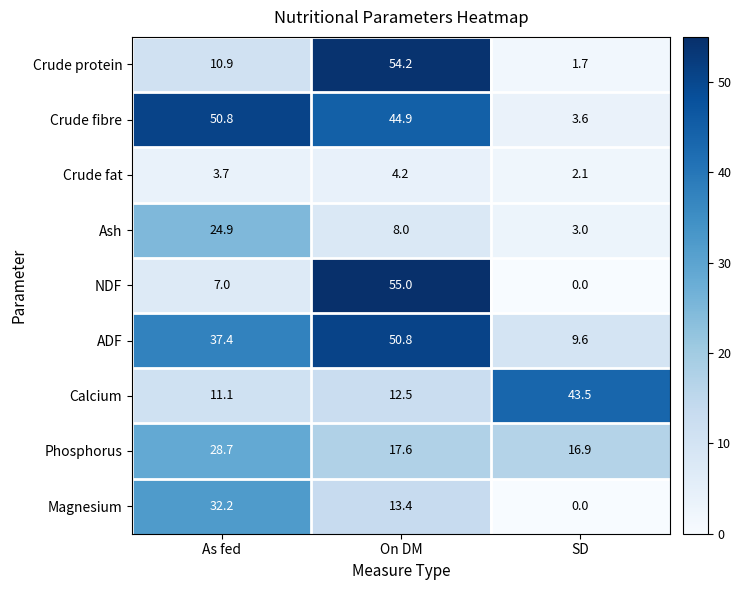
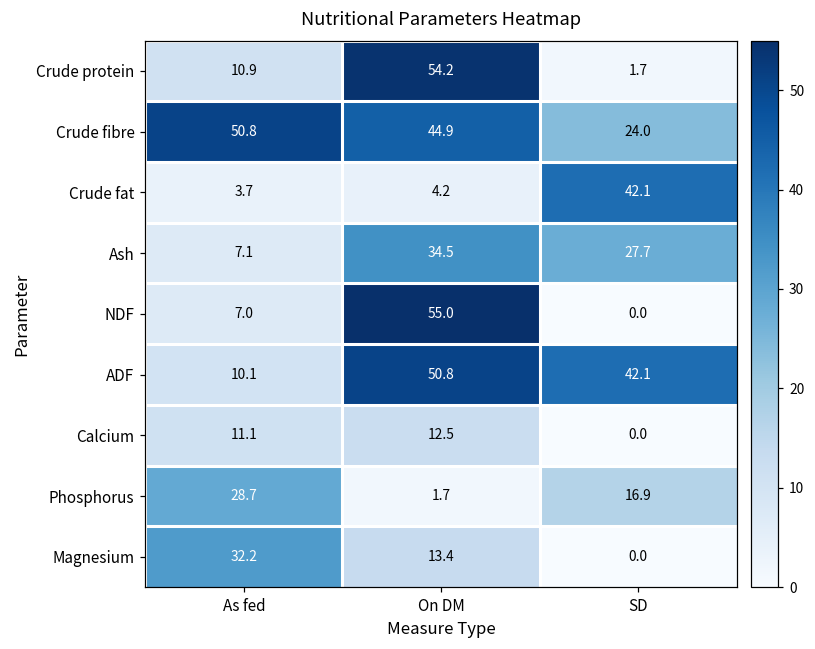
Crude fibre, SD: 3.6 -> 24.0
Crude fat, SD: 2.1 -> 42.1
Ash, As fed: 24.9 -> 7.1
Ash, On DM: 8.0 -> 34.5
Ash, SD: 3.0 -> 27.7
ADF, As fed: 37.4 -> 10.1
ADF, SD: 9.6 -> 42.1
Calcium, SD: 43.5 -> 0.0
Phosphorus, On DM: 17.6 -> 1.7
